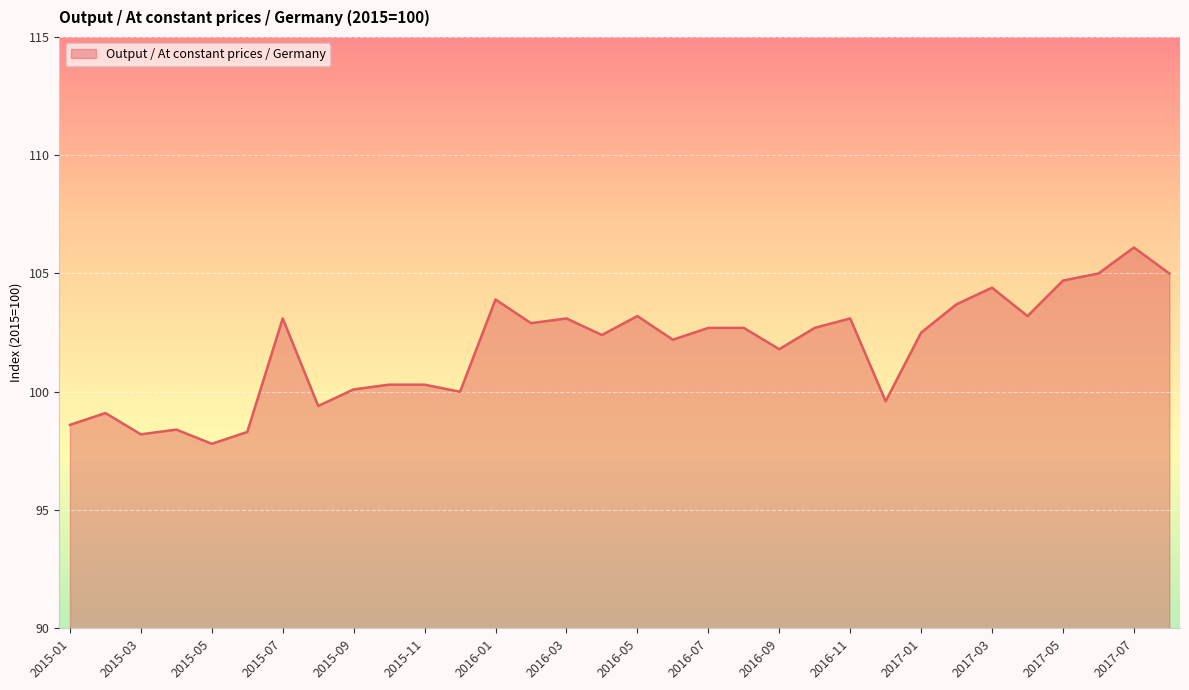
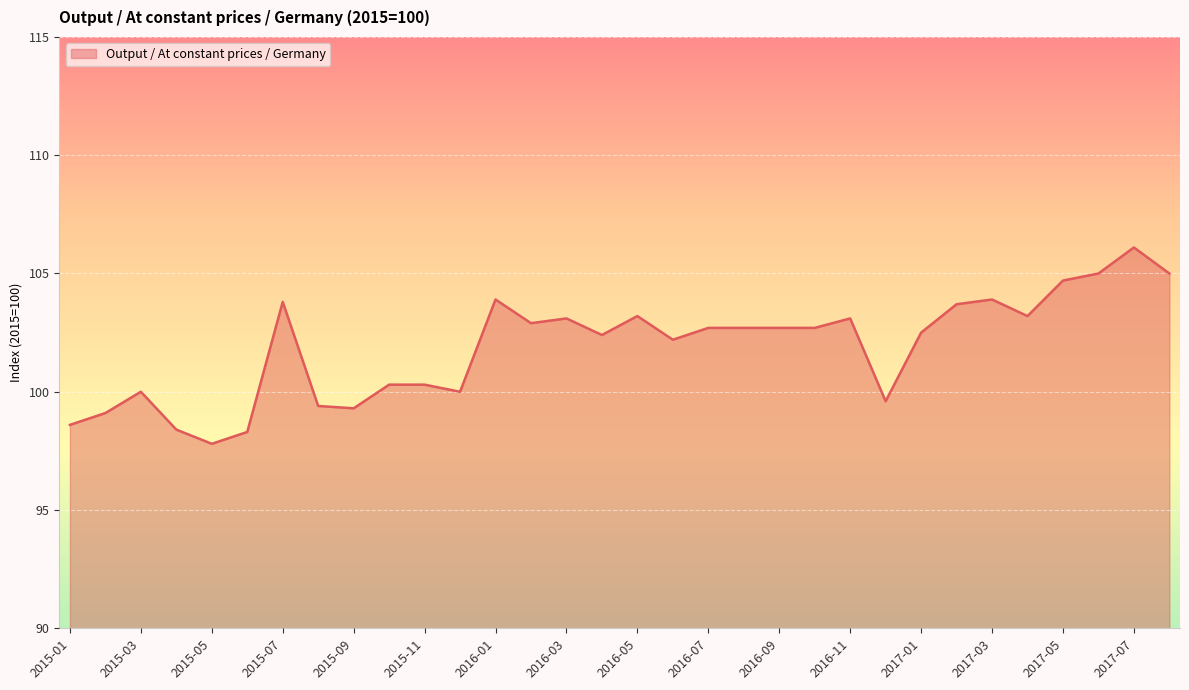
2015-03: 98.2 -> 100.0
2015-07: 103.1 -> 103.8
2015-09: 100.1 -> 99.3
2016-09: 101.8 -> 102.7
2017-03: 104.4 -> 103.9
